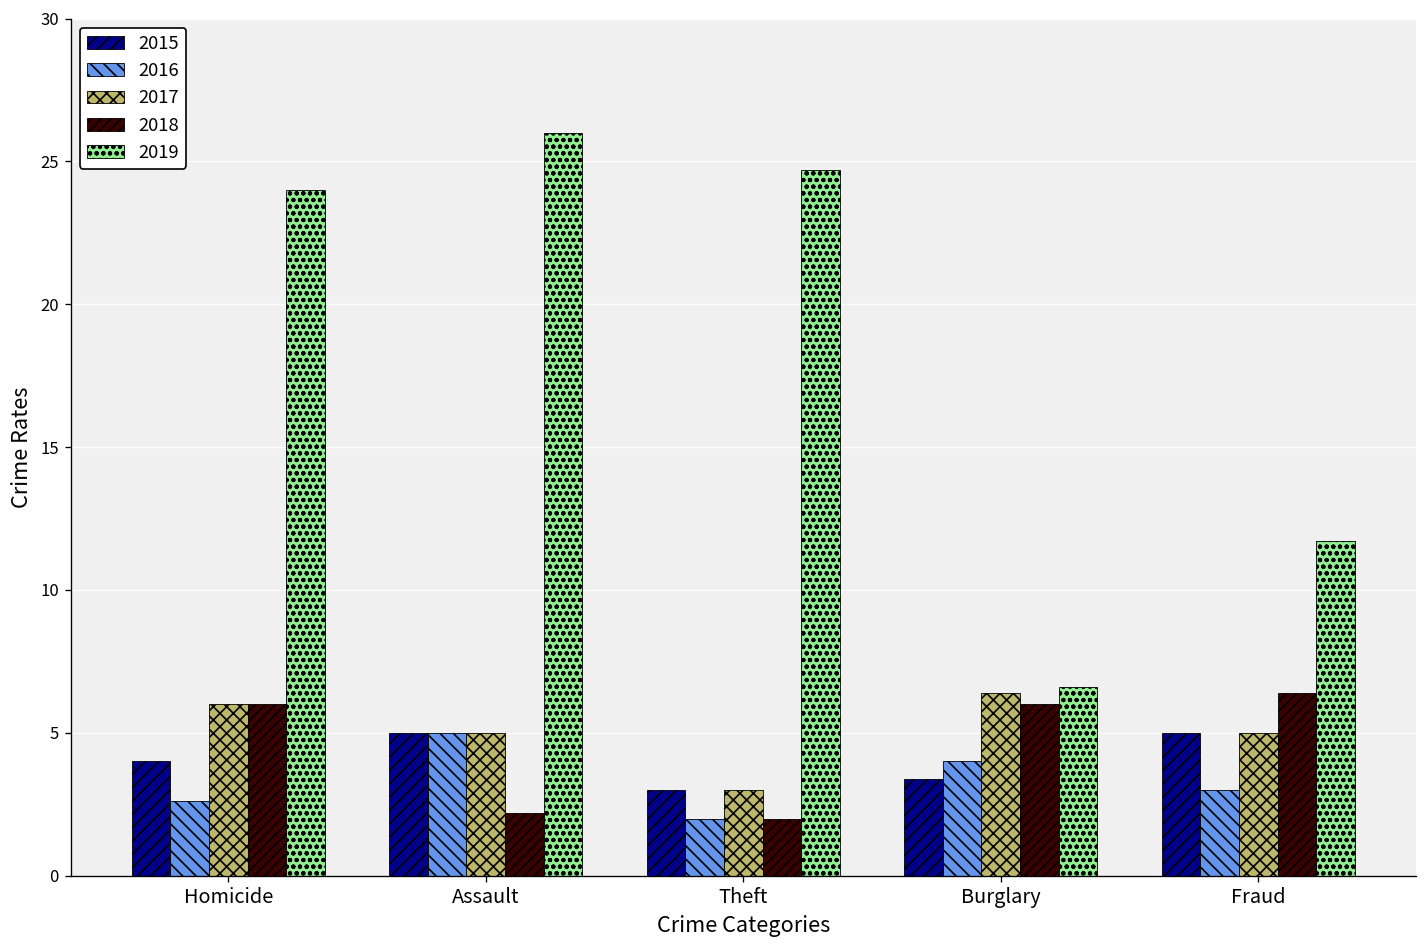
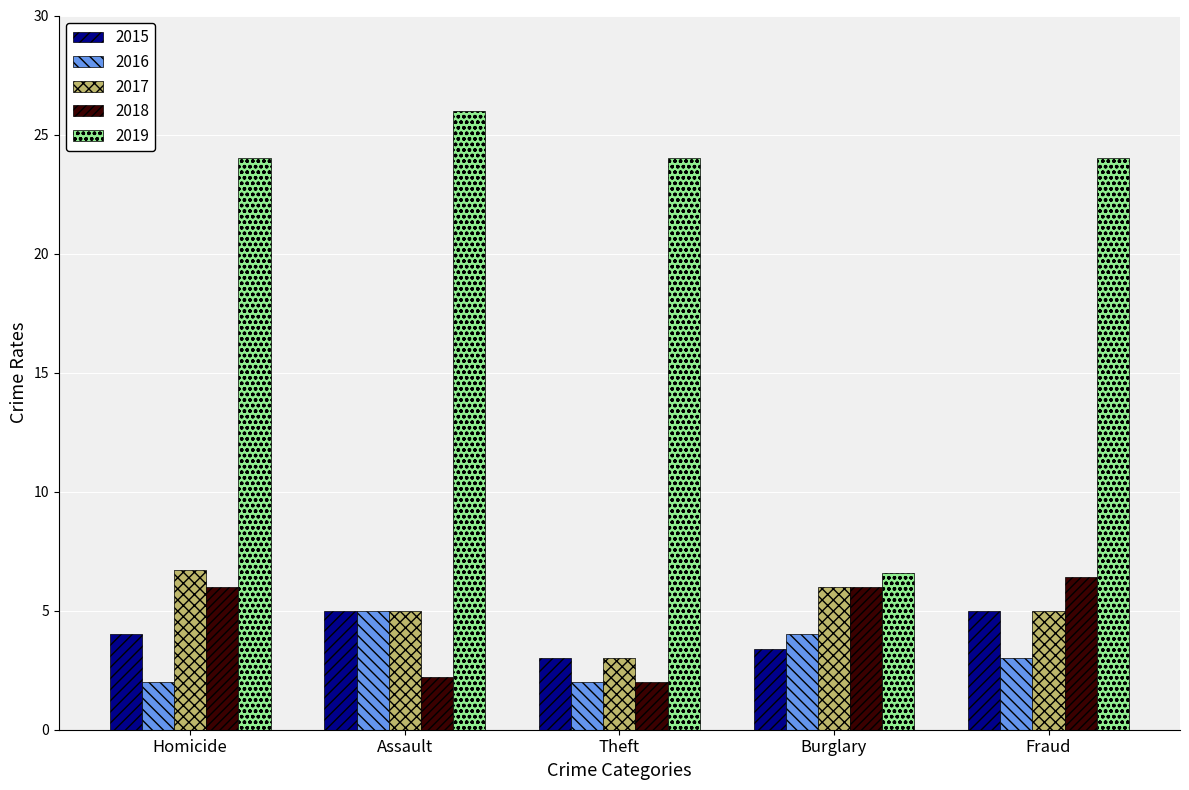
2016, Homicide: 2.6 -> 2.0
2017, Homicide: 6.0 -> 6.7
2019, Theft: 24.7 -> 24.0
2017, Burglary: 6.4 -> 6.0
2019, Fraud: 11.7 -> 24.0
